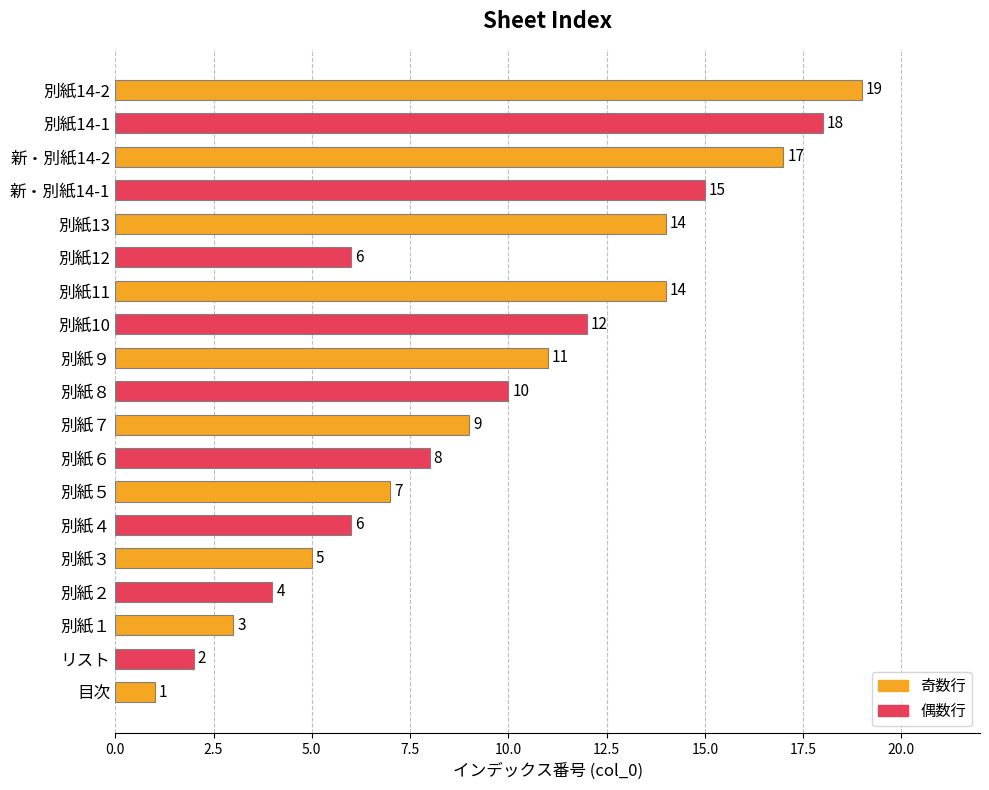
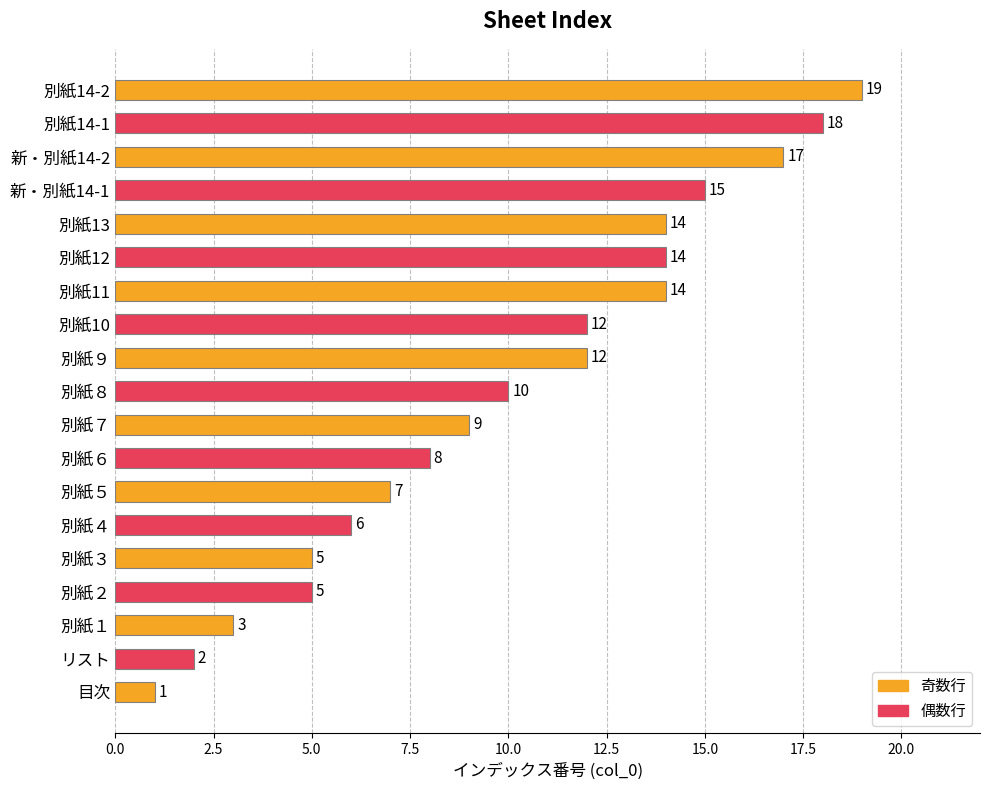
別紙12: 6 -> 14
別紙９: 11 -> 12
別紙２: 4 -> 5
